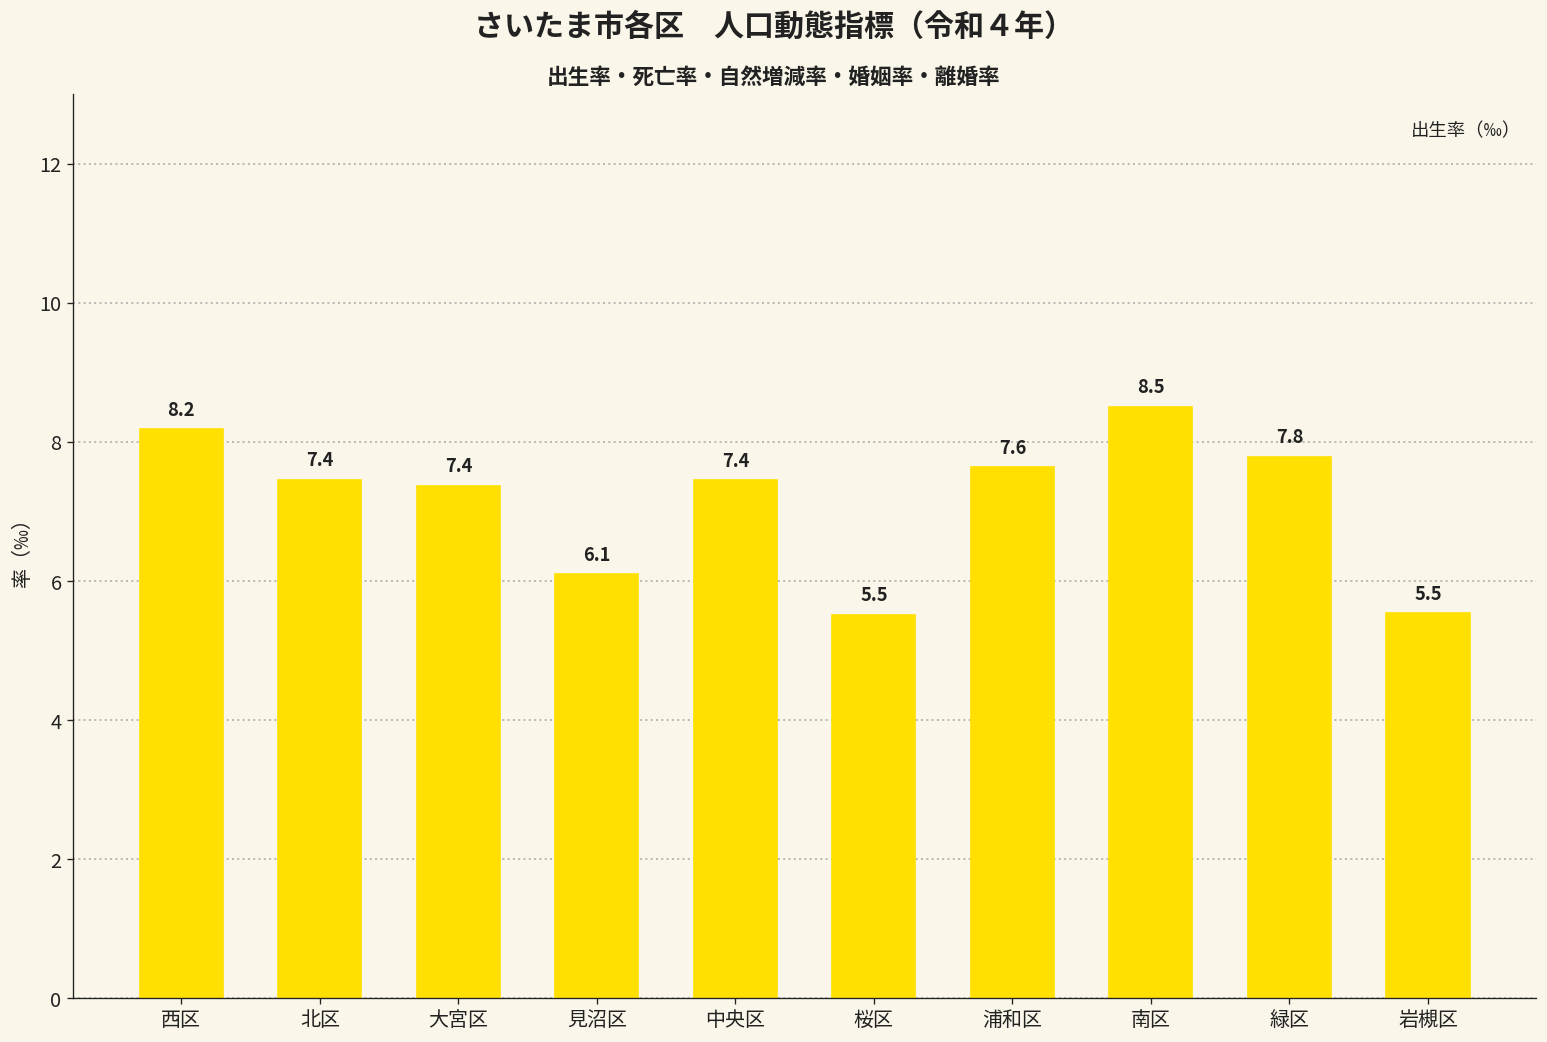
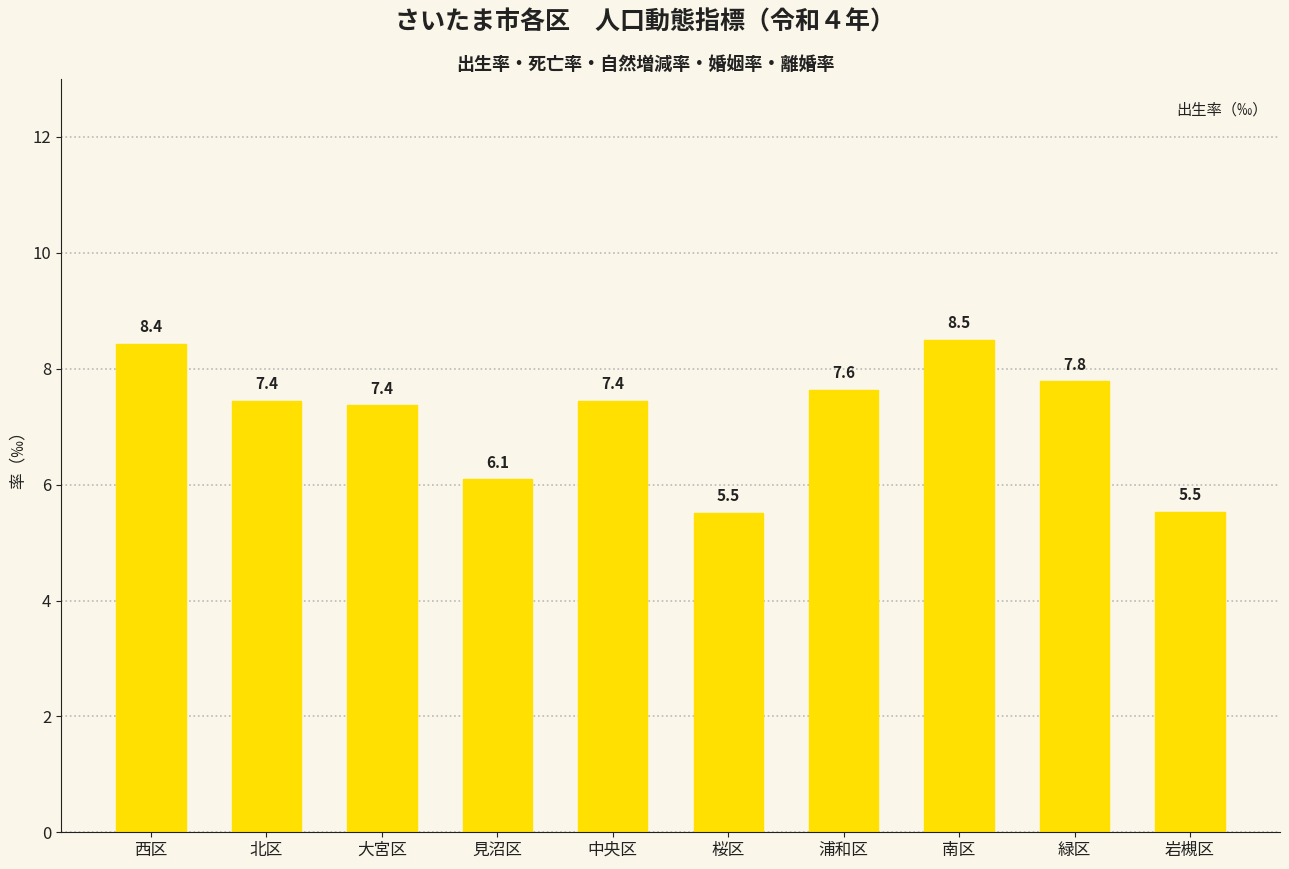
西区: 8.2 -> 8.4
